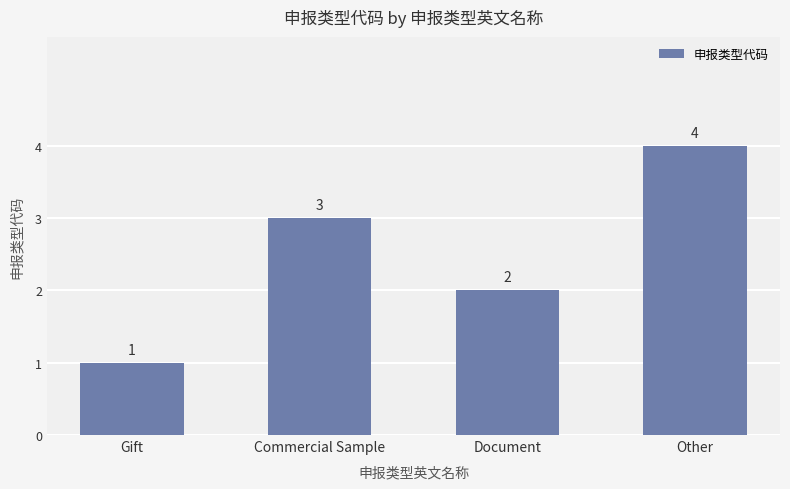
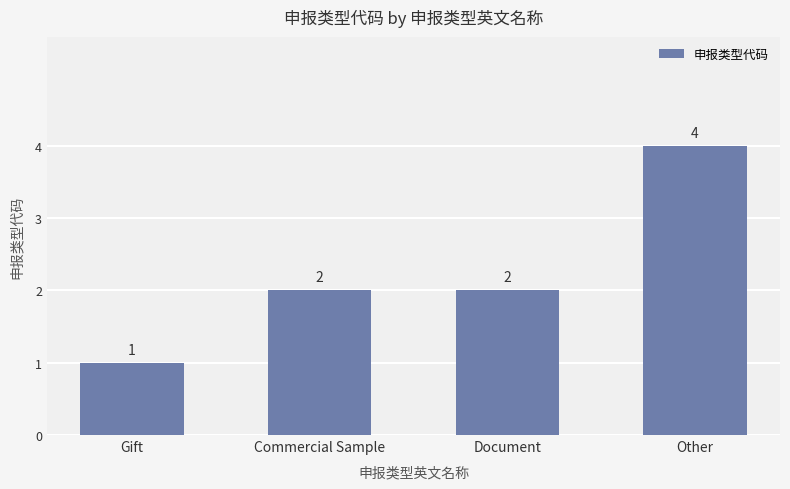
Commercial Sample: 3 -> 2
